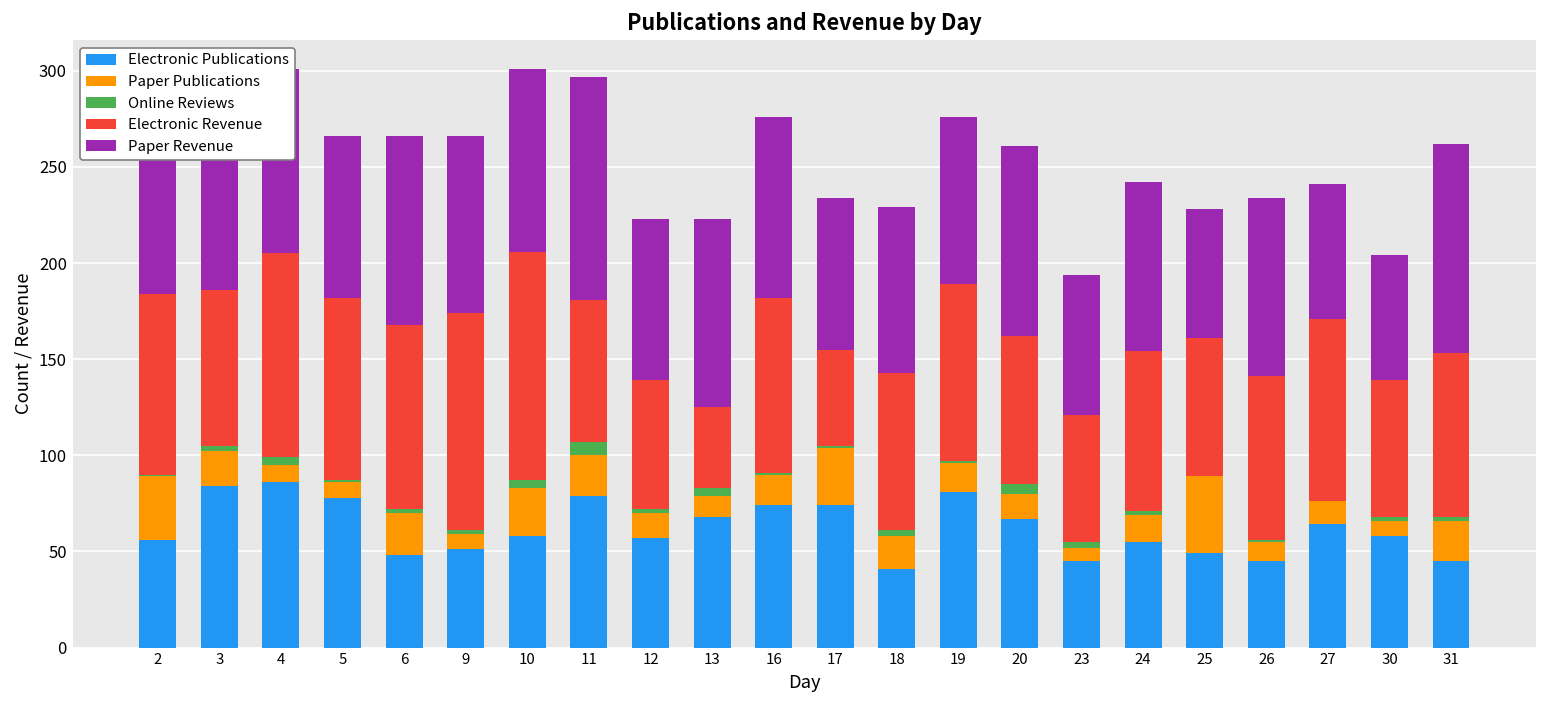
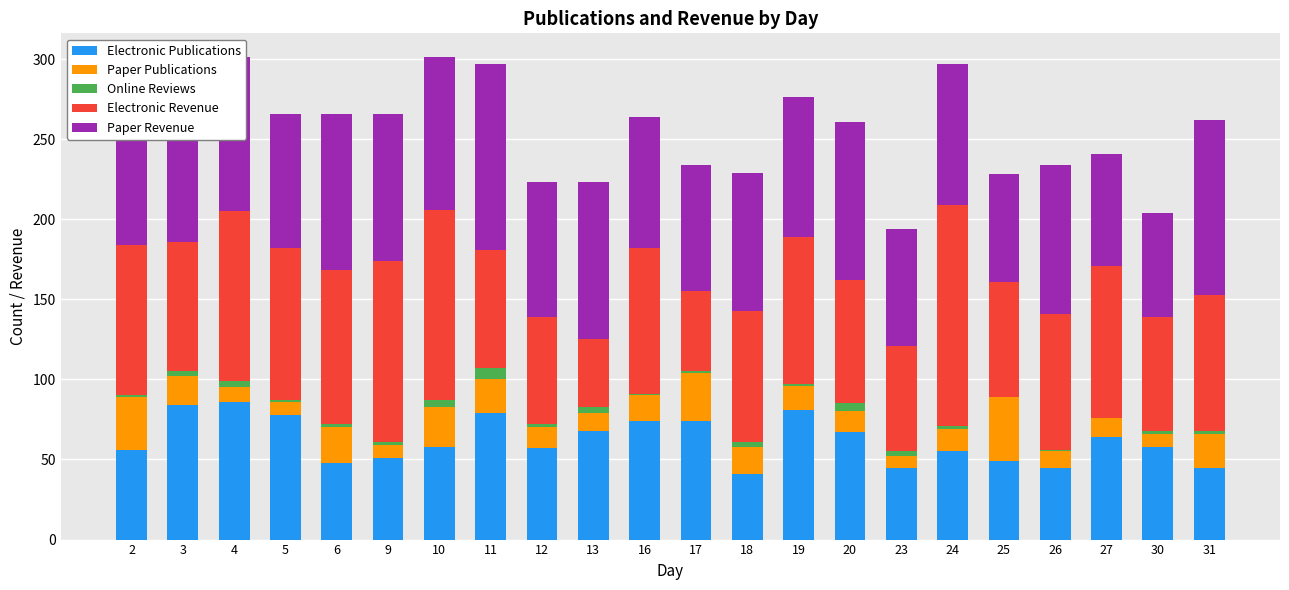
Paper Revenue, 16: 94 -> 82
Electronic Revenue, 24: 83 -> 138
